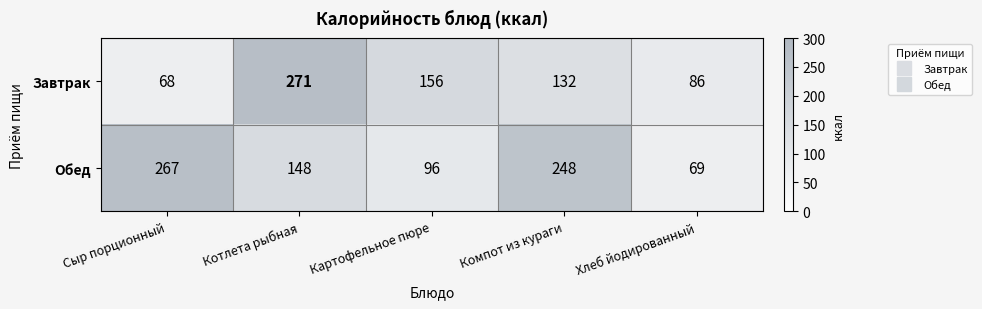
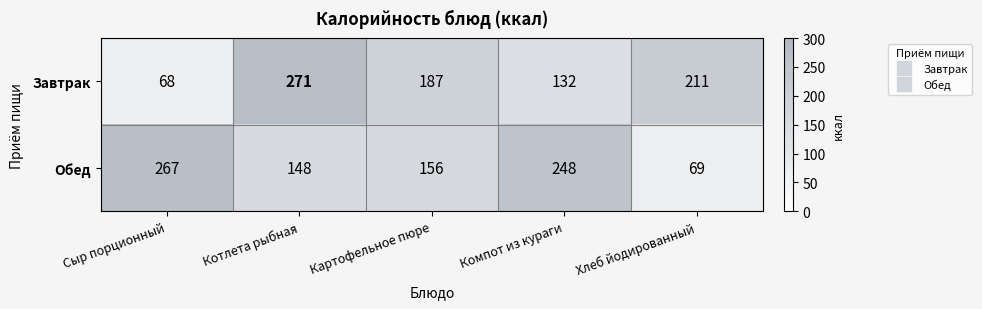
Завтрак, Картофельное пюре: 156 -> 187
Завтрак, Хлеб йодированный: 86 -> 211
Обед, Картофельное пюре: 96 -> 156
